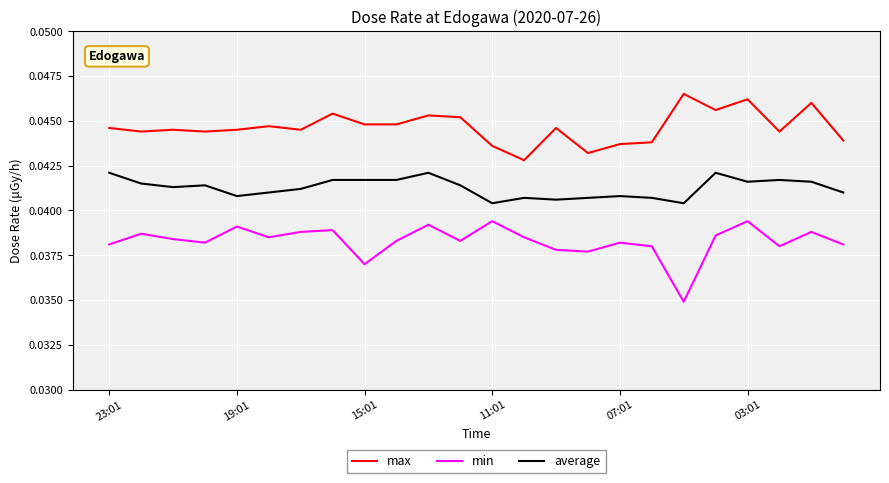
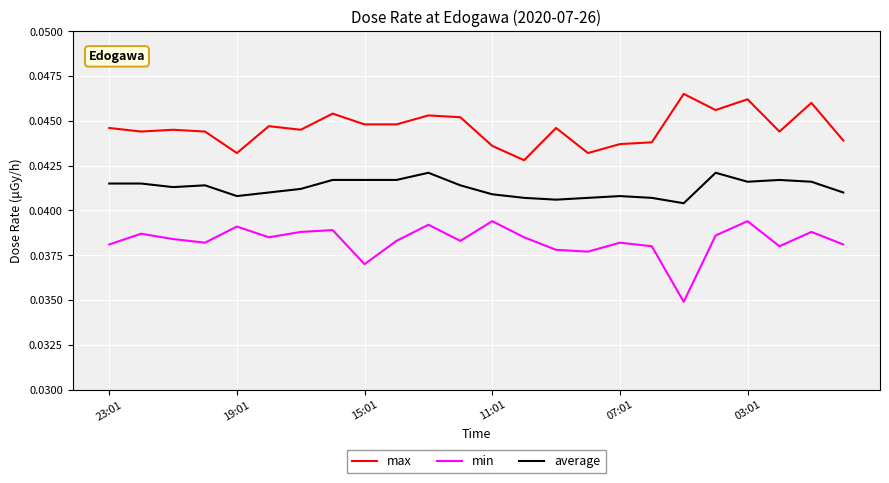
average, 23:01: 0.0421 -> 0.0415
max, 19:01: 0.0445 -> 0.0432
average, 11:01: 0.0404 -> 0.0409
